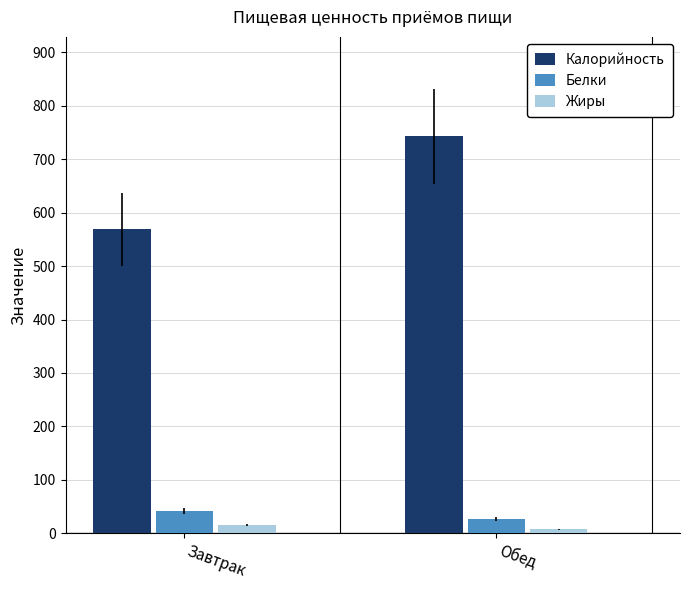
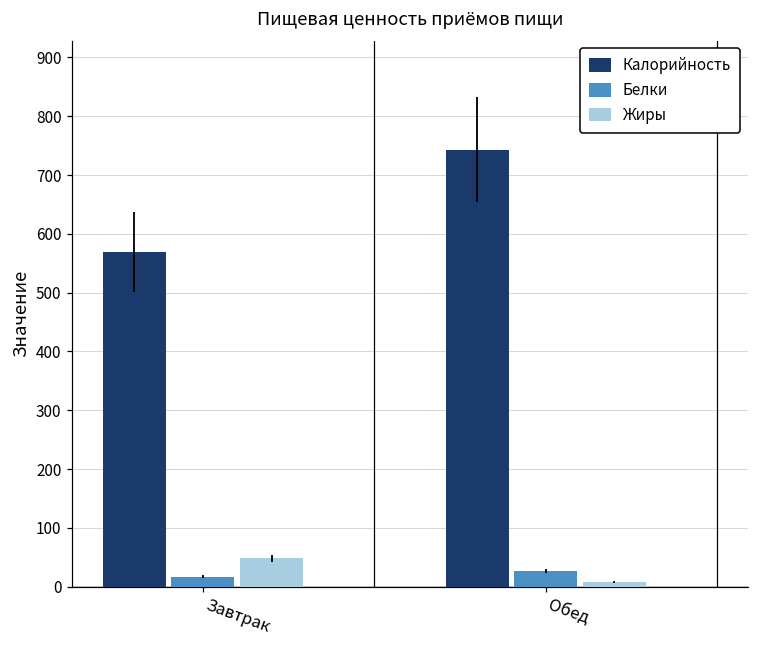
Белки, Завтрак: 40 -> 20
Жиры, Завтрак: 20 -> 50
